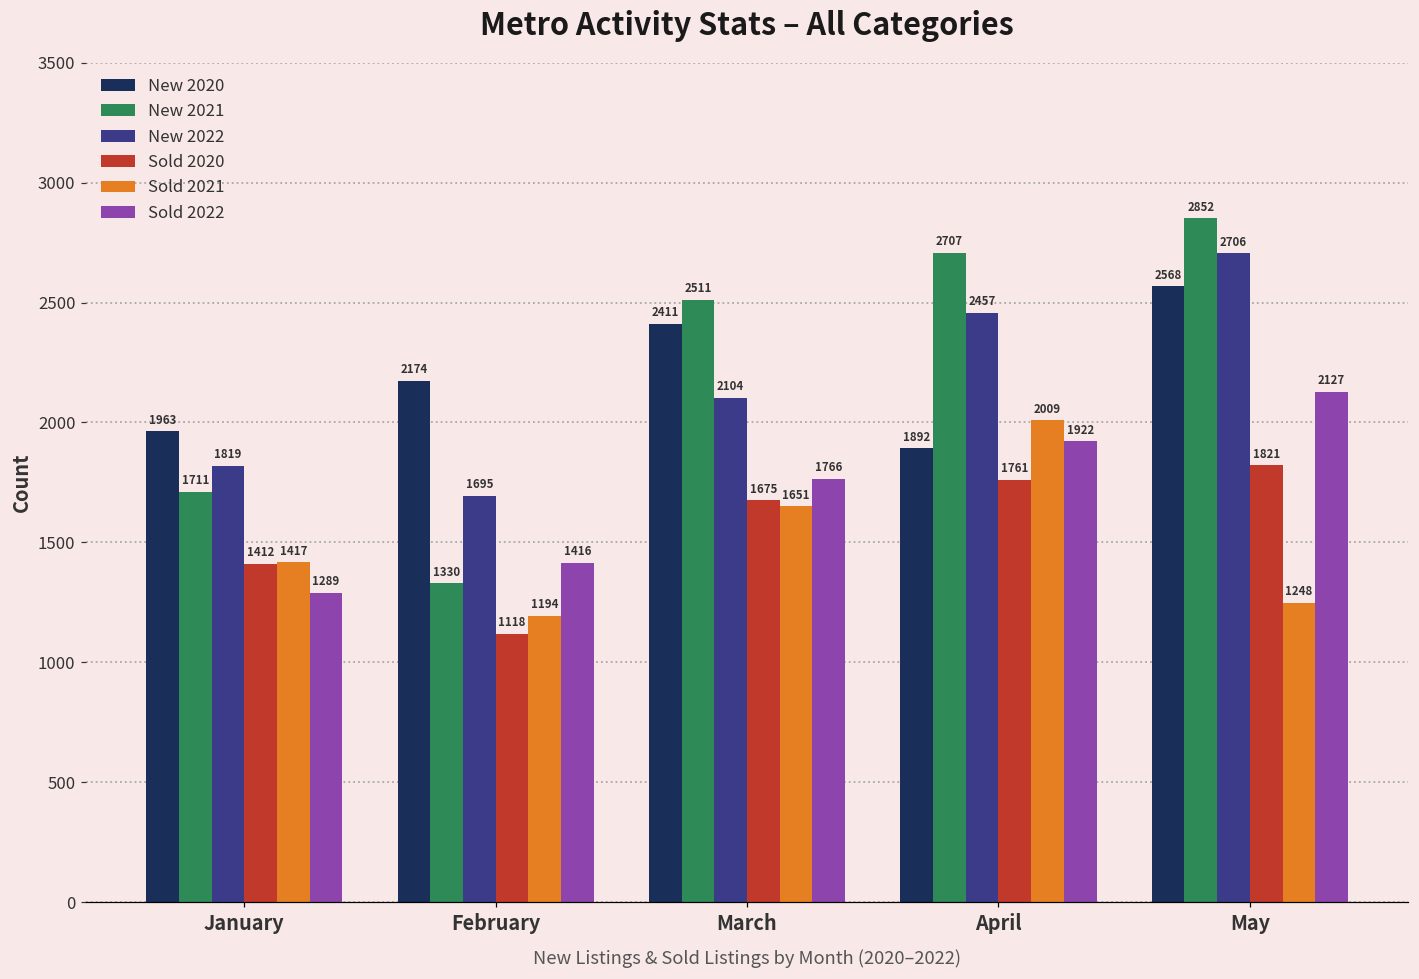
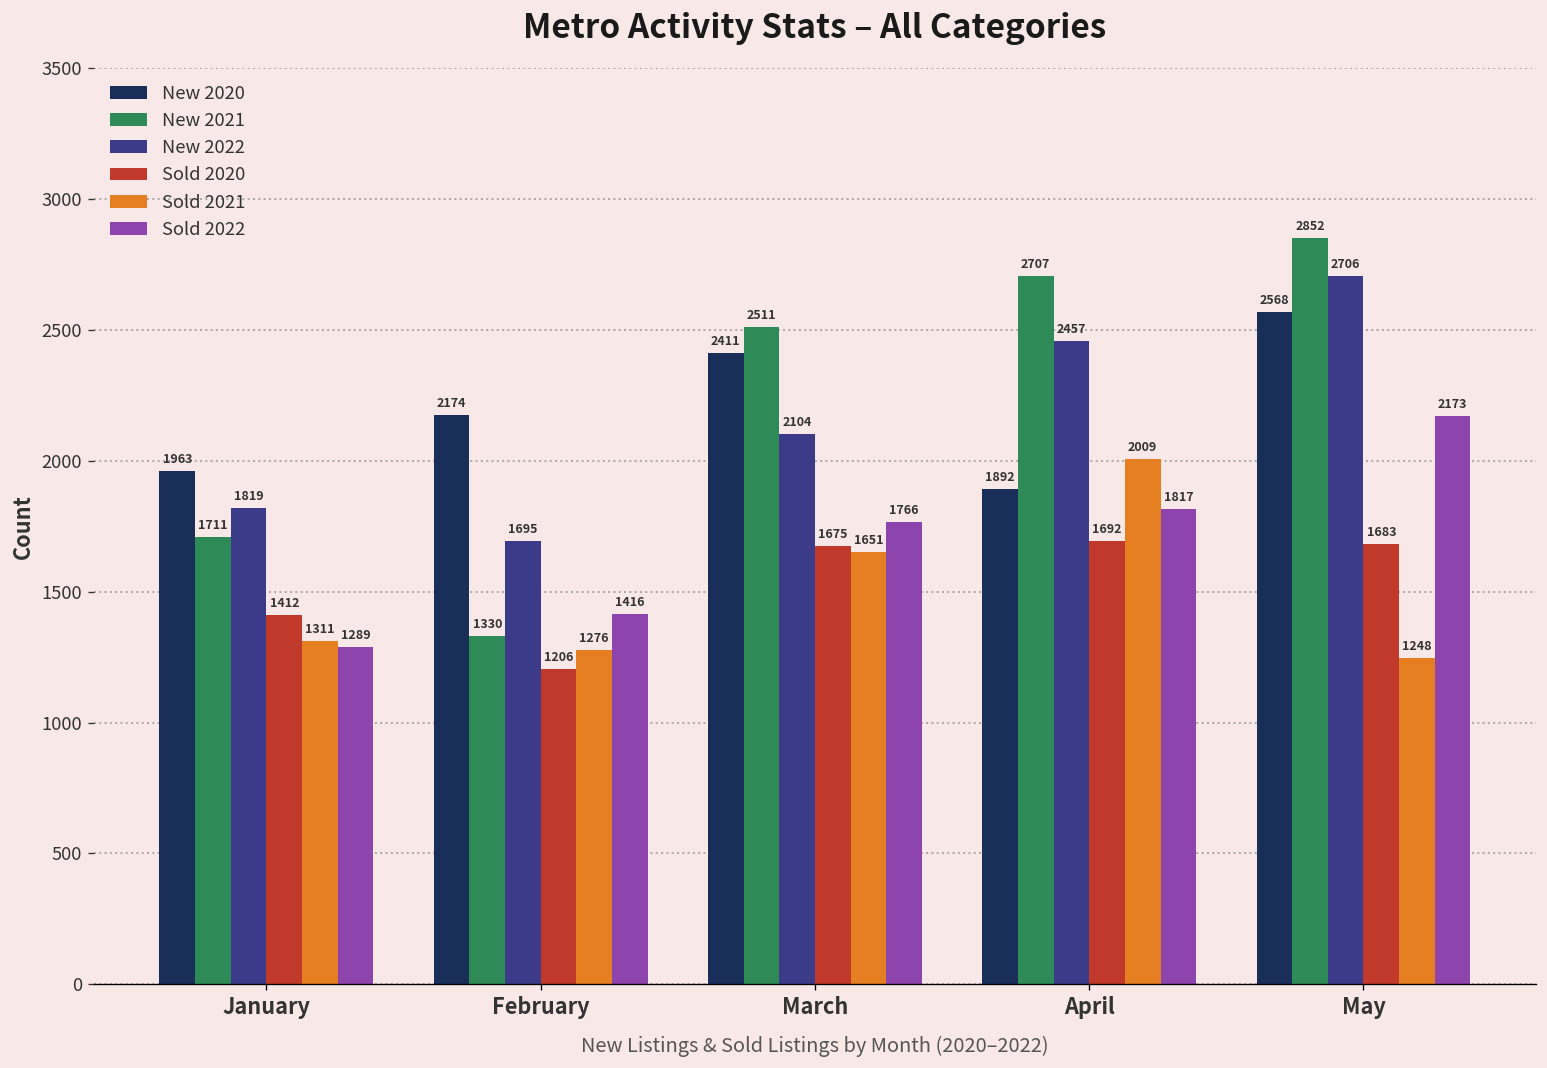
Sold 2021, January: 1417 -> 1311
Sold 2020, February: 1118 -> 1206
Sold 2021, February: 1194 -> 1276
Sold 2020, April: 1761 -> 1692
Sold 2022, April: 1922 -> 1817
Sold 2020, May: 1821 -> 1683
Sold 2022, May: 2127 -> 2173
